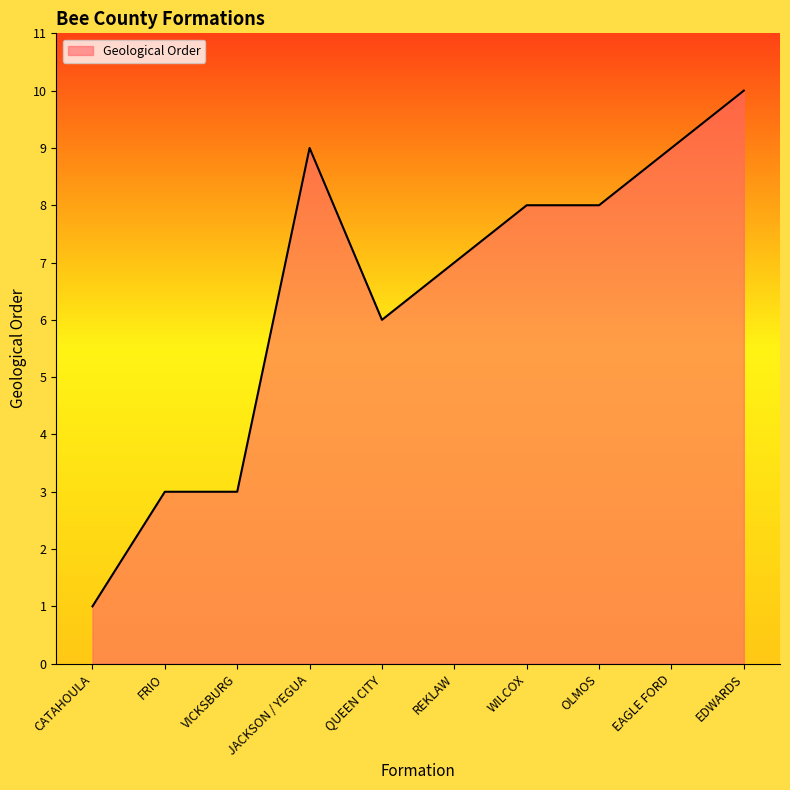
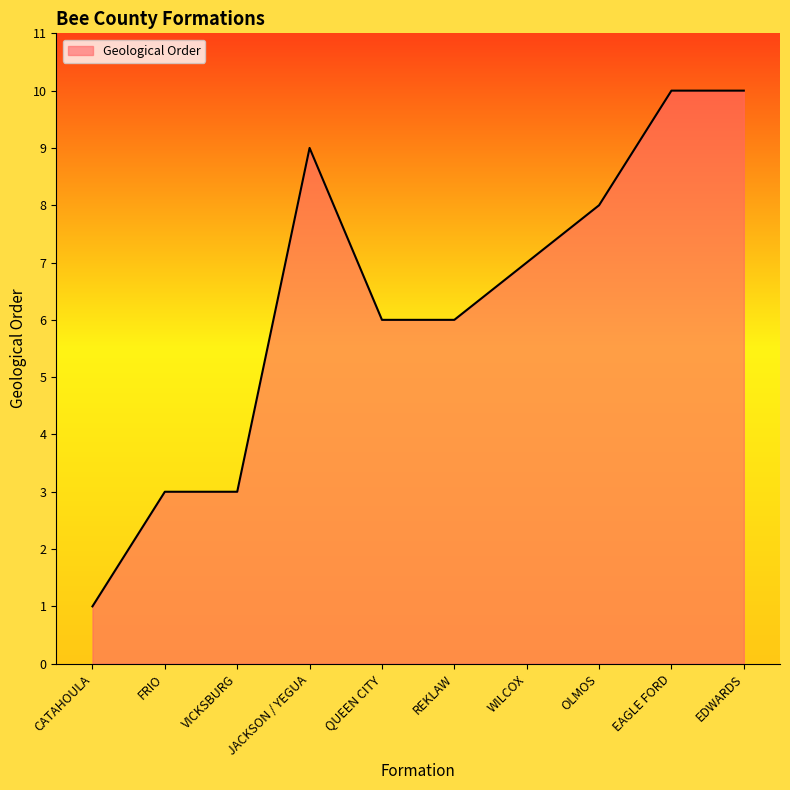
REKLAW: 7 -> 6
WILCOX: 8 -> 7
EAGLE FORD: 9 -> 10
